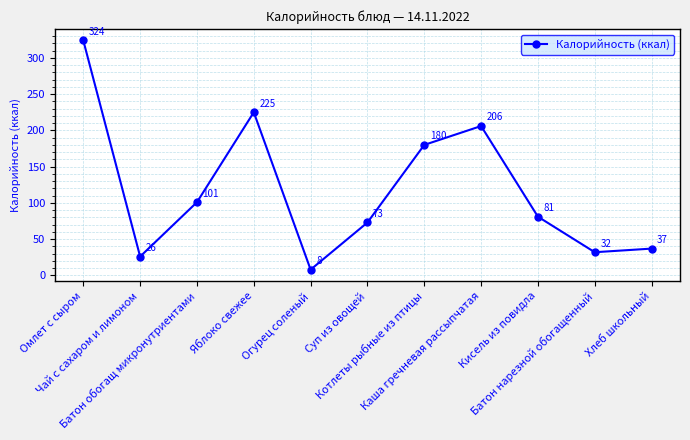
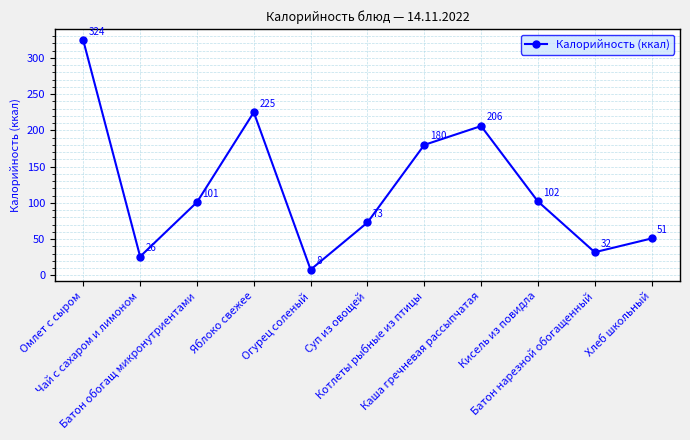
Кисель из повидла: 81 -> 102
Хлеб школьный: 37 -> 51
